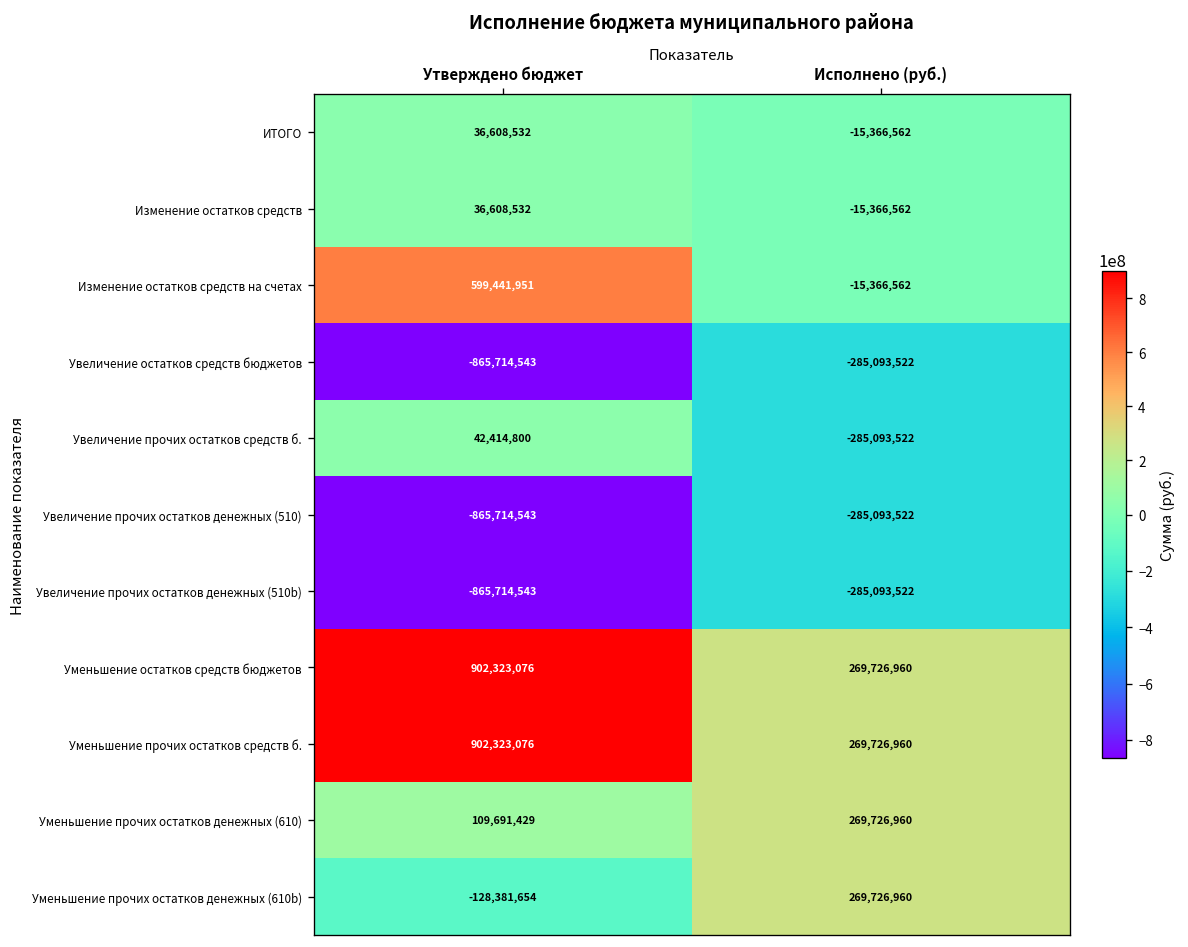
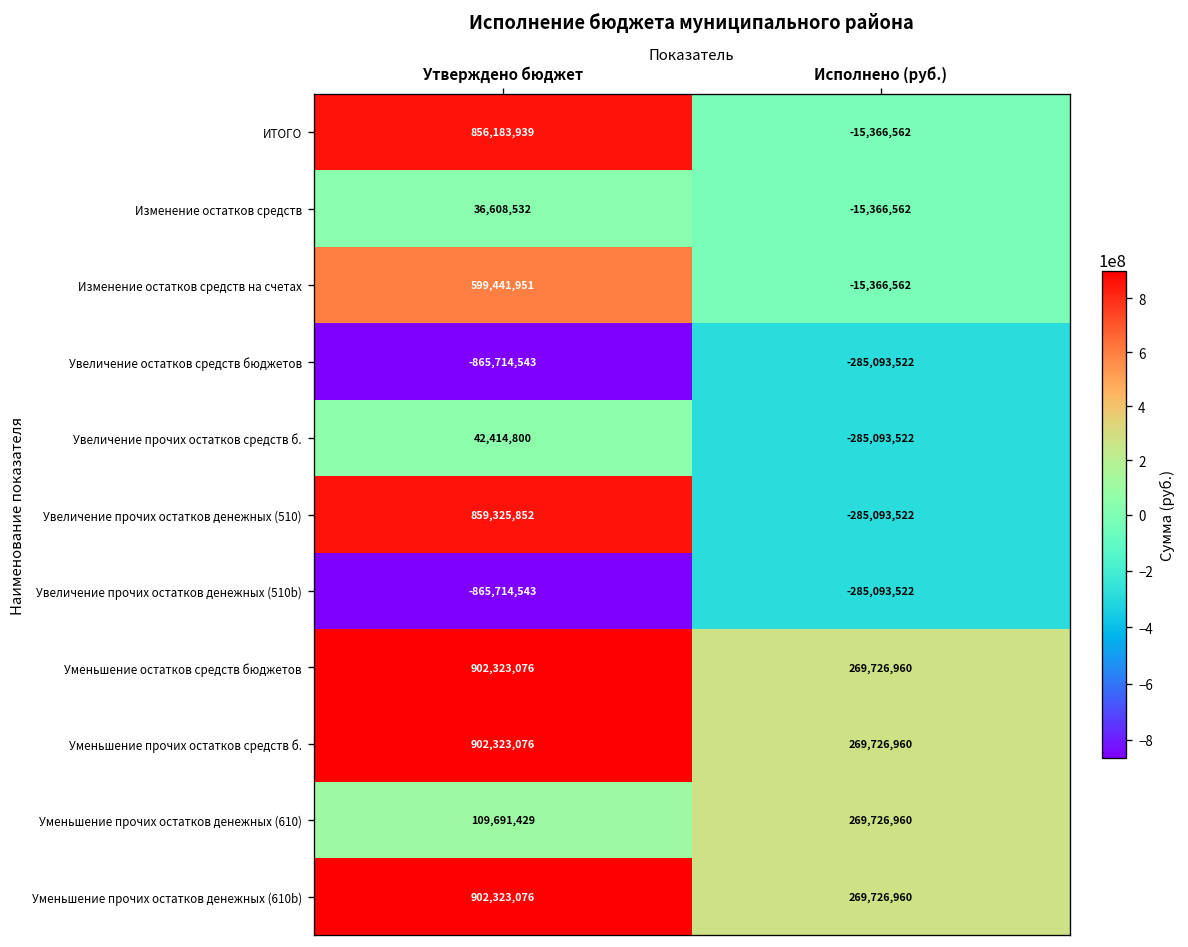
ИТОГО, Утверждено бюджет: 36,608,532 -> 856,183,939
Увеличение прочих остатков денежных (510), Утверждено бюджет: -865,714,543 -> 859,325,852
Уменьшение прочих остатков денежных (610b), Утверждено бюджет: -128,381,654 -> 902,323,076
